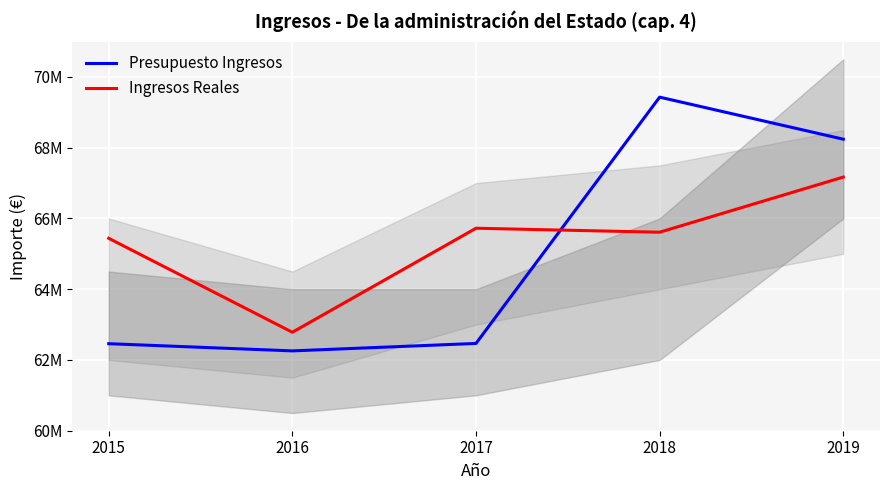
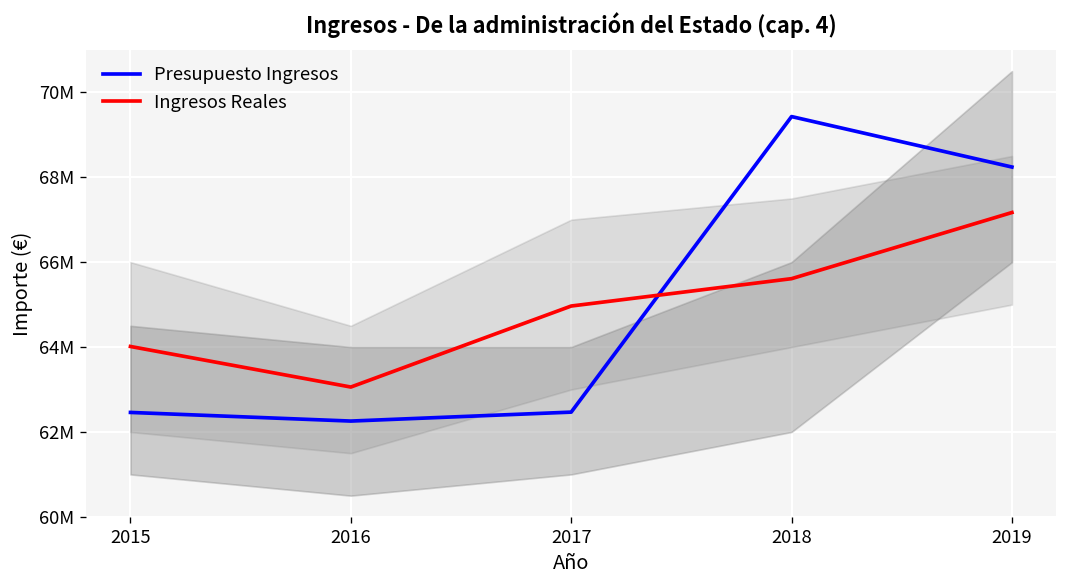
Ingresos Reales, 2015: 65400000 -> 64000000
Ingresos Reales, 2016: 62800000 -> 63100000
Ingresos Reales, 2017: 65700000 -> 65000000
